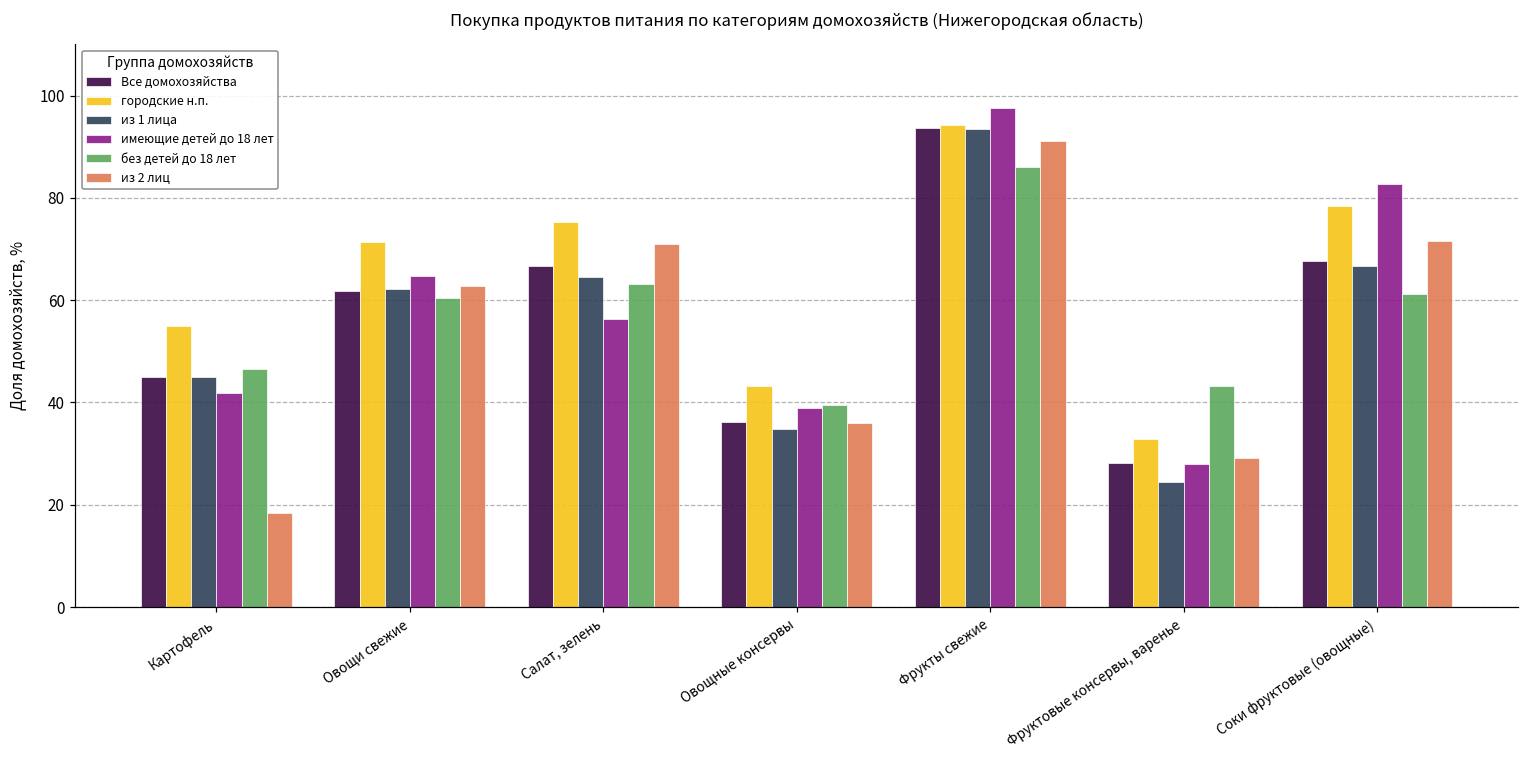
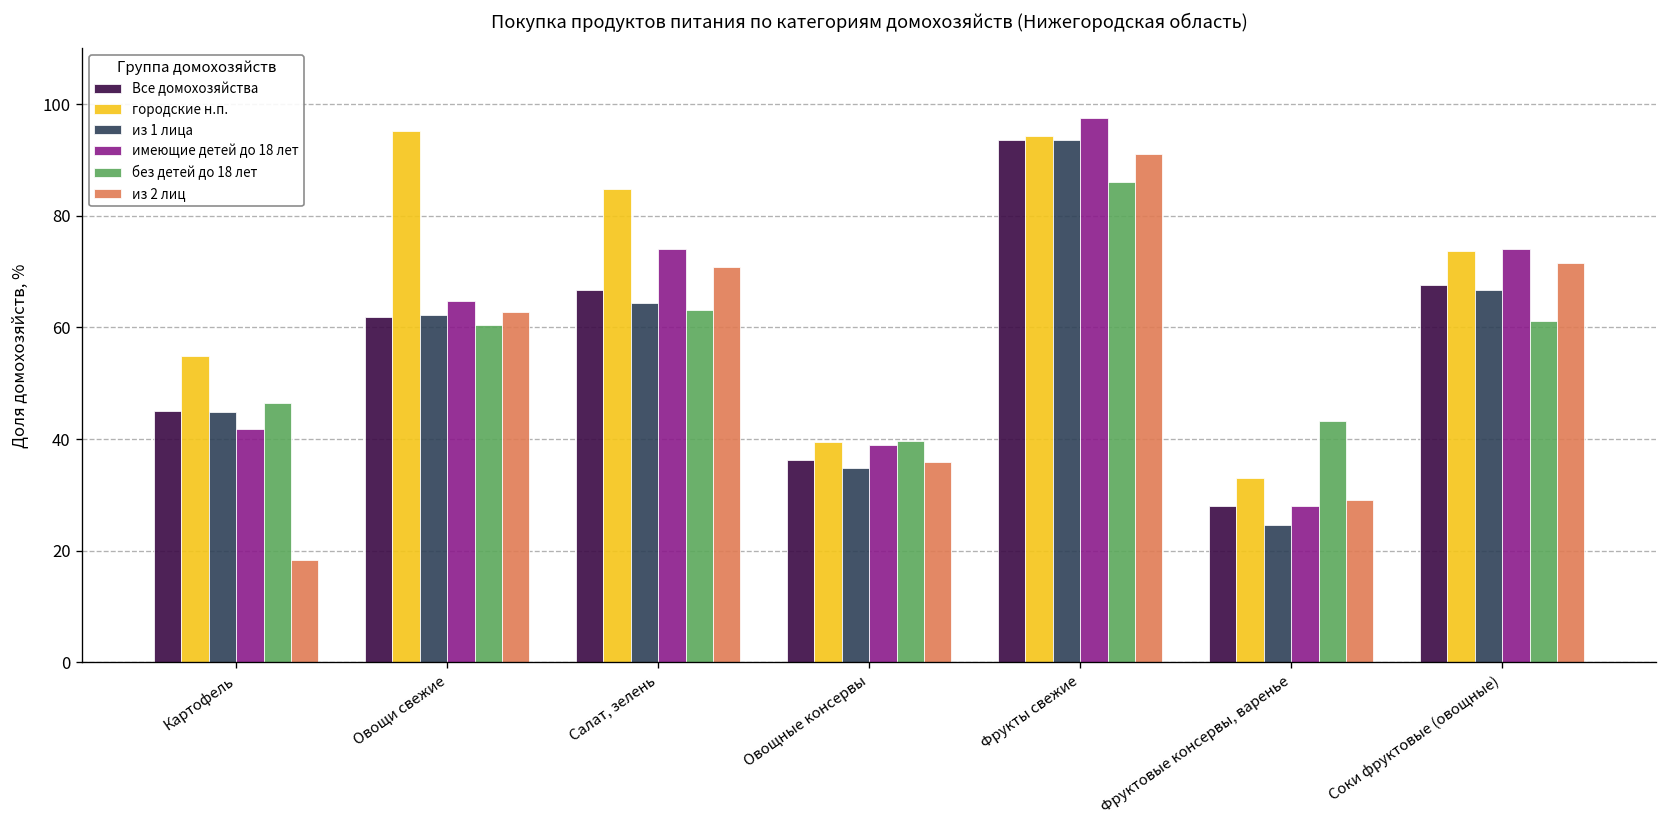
городские н.п., Овощи свежие: 71 -> 95
городские н.п., Салат, зелень: 75 -> 85
имеющие детей до 18 лет, Салат, зелень: 56 -> 74
городские н.п., Овощные консервы: 43 -> 39
городские н.п., Соки фруктовые (овощные): 78 -> 74
имеющие детей до 18 лет, Соки фруктовые (овощные): 83 -> 74
